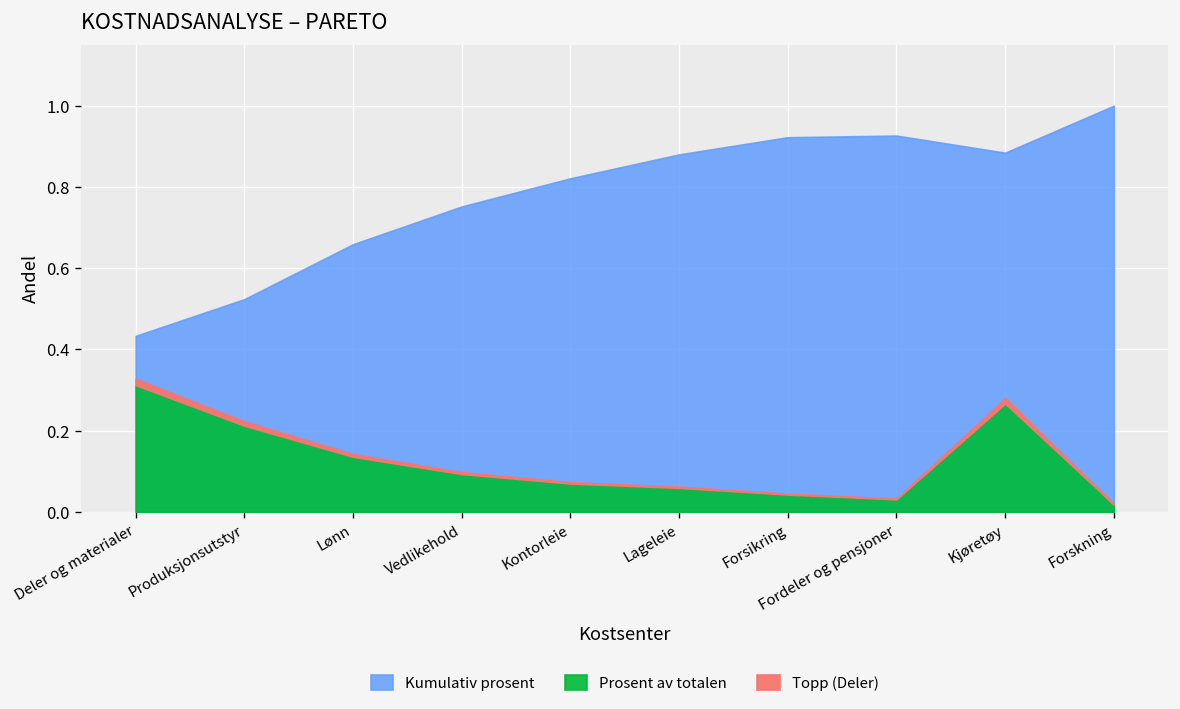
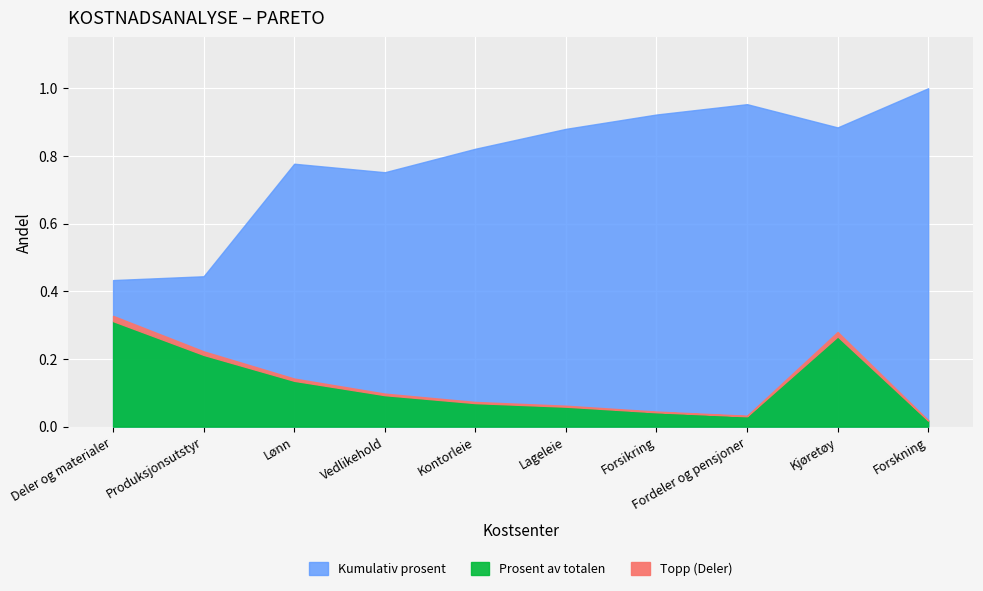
Kumulativ prosent, Produksjonsutstyr: 0.52 -> 0.44
Kumulativ prosent, Lønn: 0.66 -> 0.78
Kumulativ prosent, Fordeler og pensjoner: 0.93 -> 0.95
